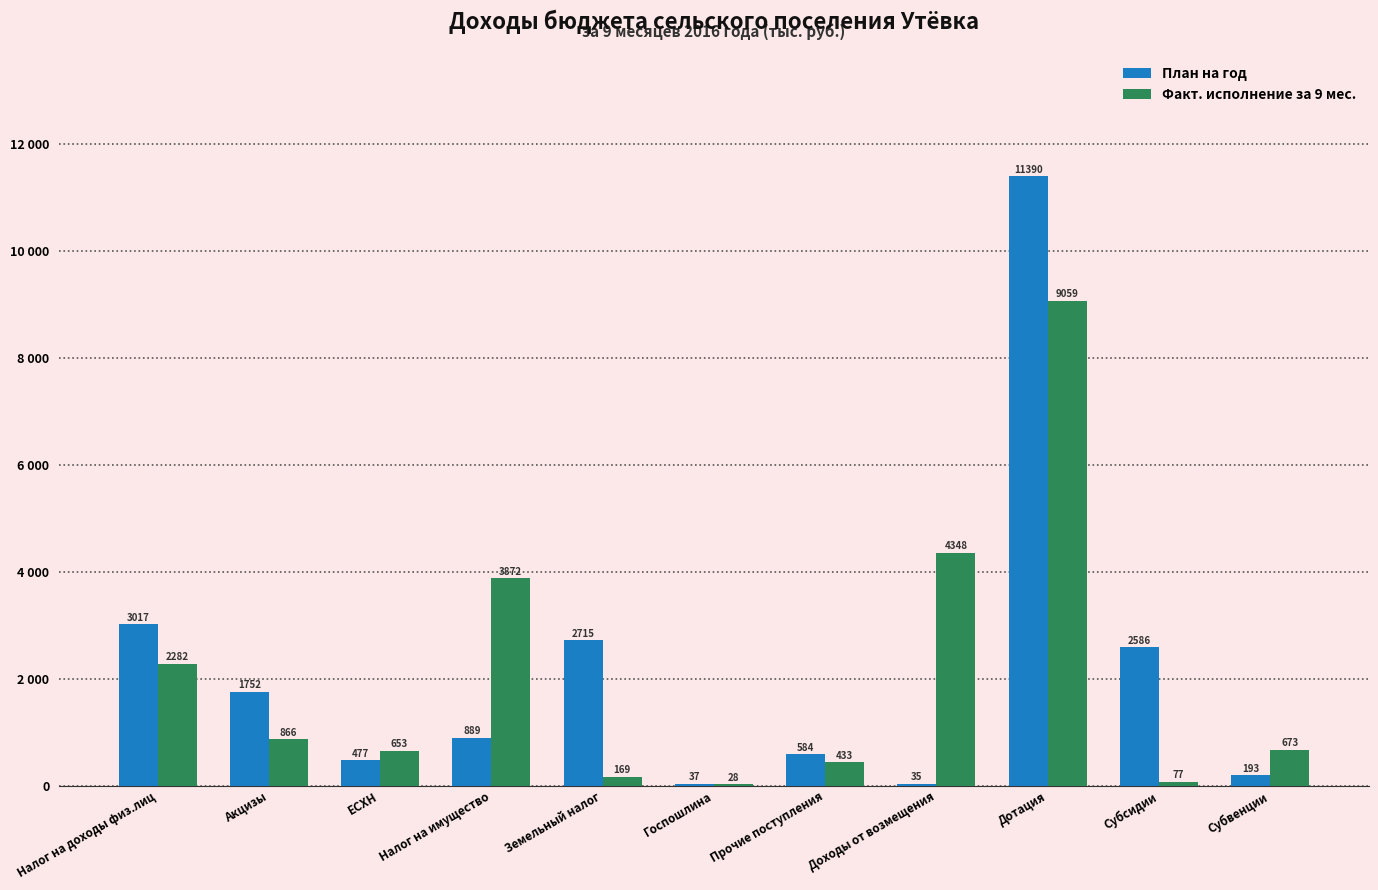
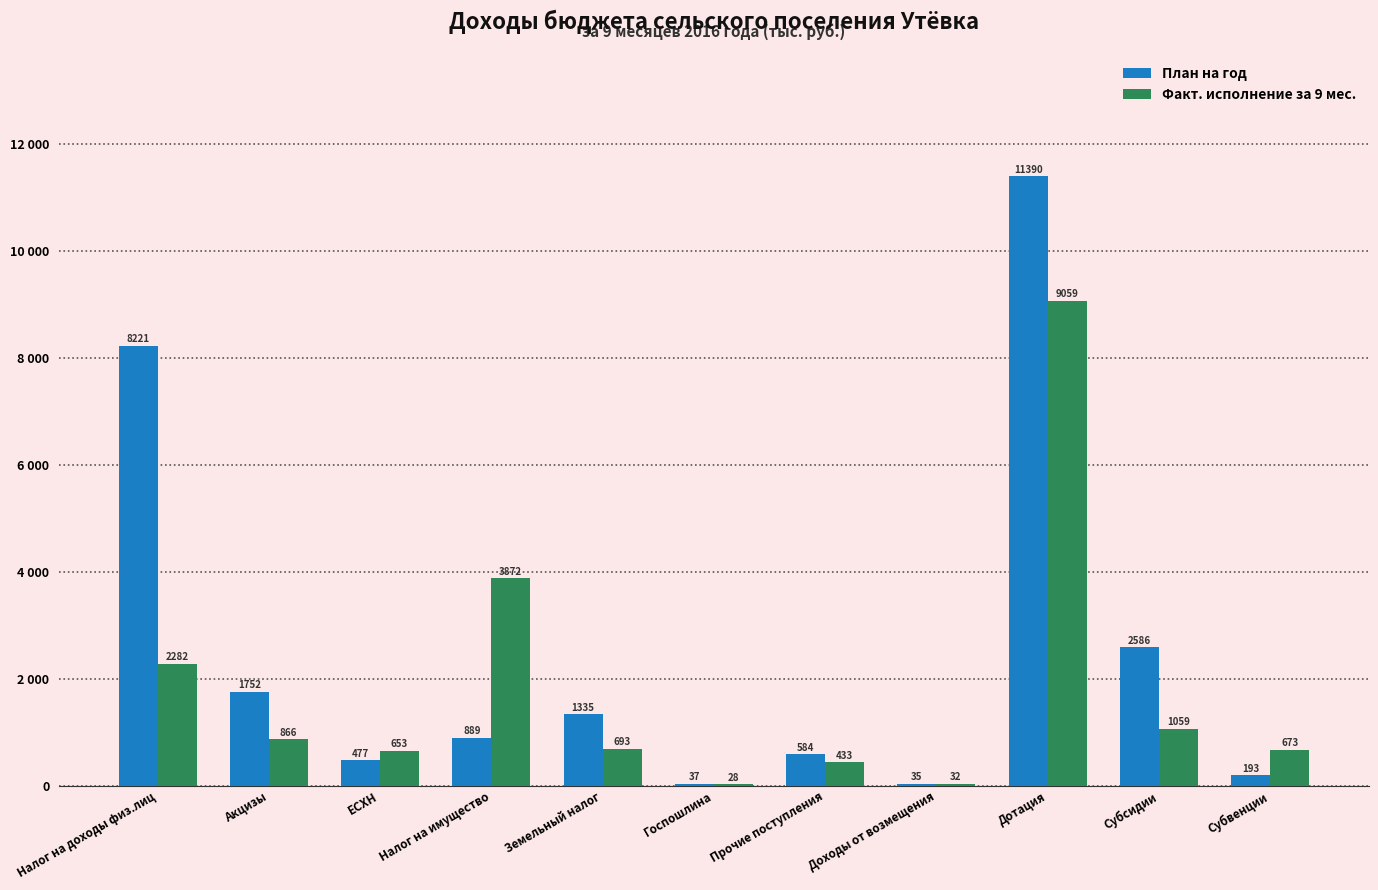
План на год, Налог на доходы физ.лиц: 3017 -> 8221
План на год, Земельный налог: 2715 -> 1335
Факт. исполнение за 9 мес., Земельный налог: 169 -> 693
Факт. исполнение за 9 мес., Доходы от возмещения: 4348 -> 32
Факт. исполнение за 9 мес., Субсидии: 77 -> 1059
